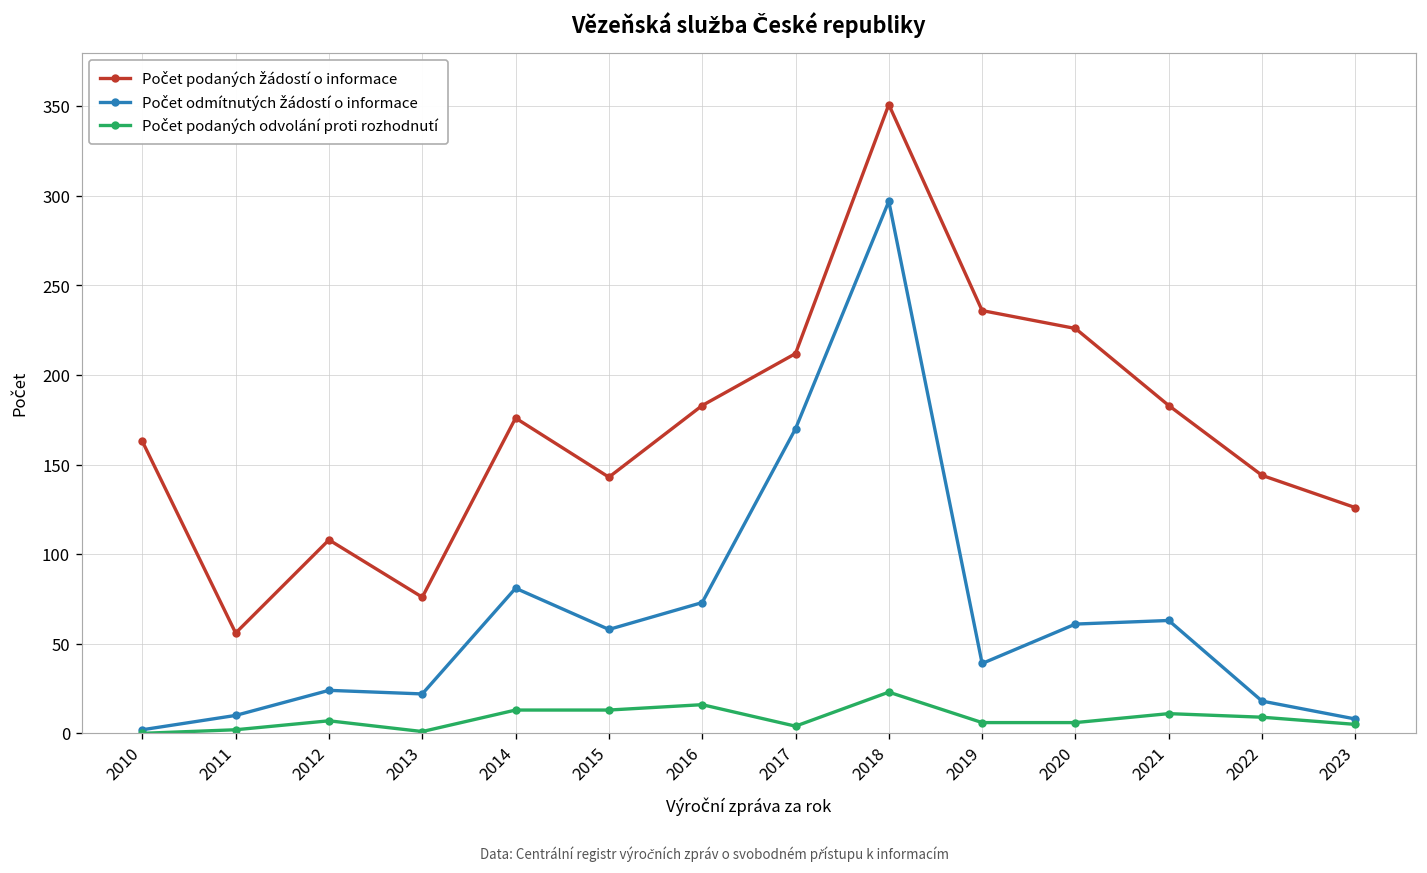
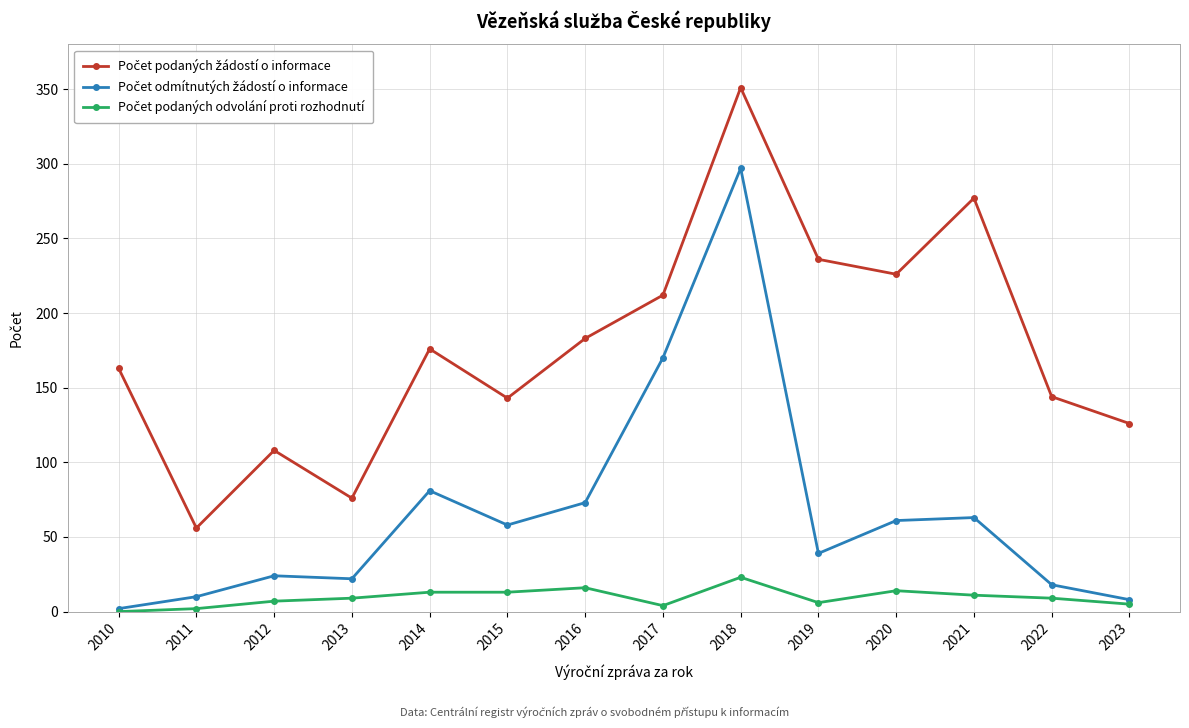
Počet podaných odvolání proti rozhodnutí, 2013: 1 -> 9
Počet podaných odvolání proti rozhodnutí, 2020: 6 -> 14
Počet podaných žádostí o informace, 2021: 183 -> 277
